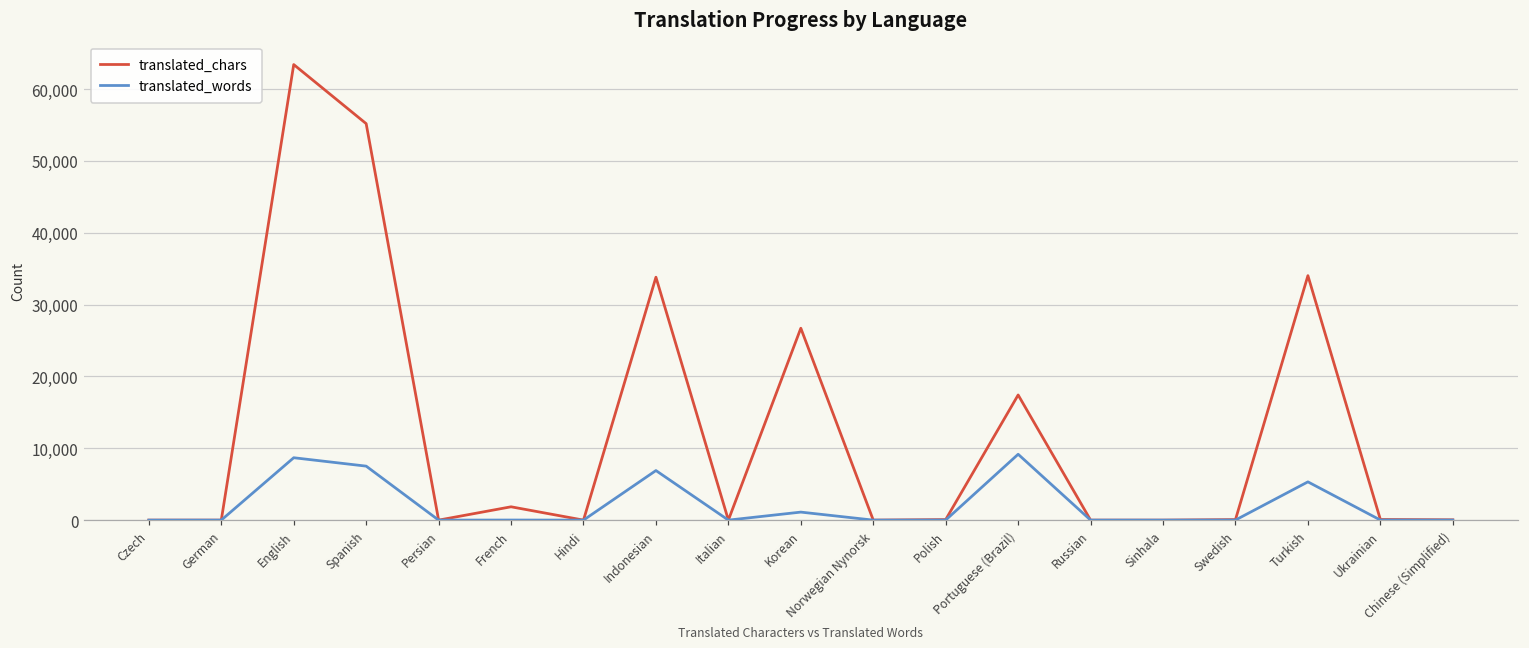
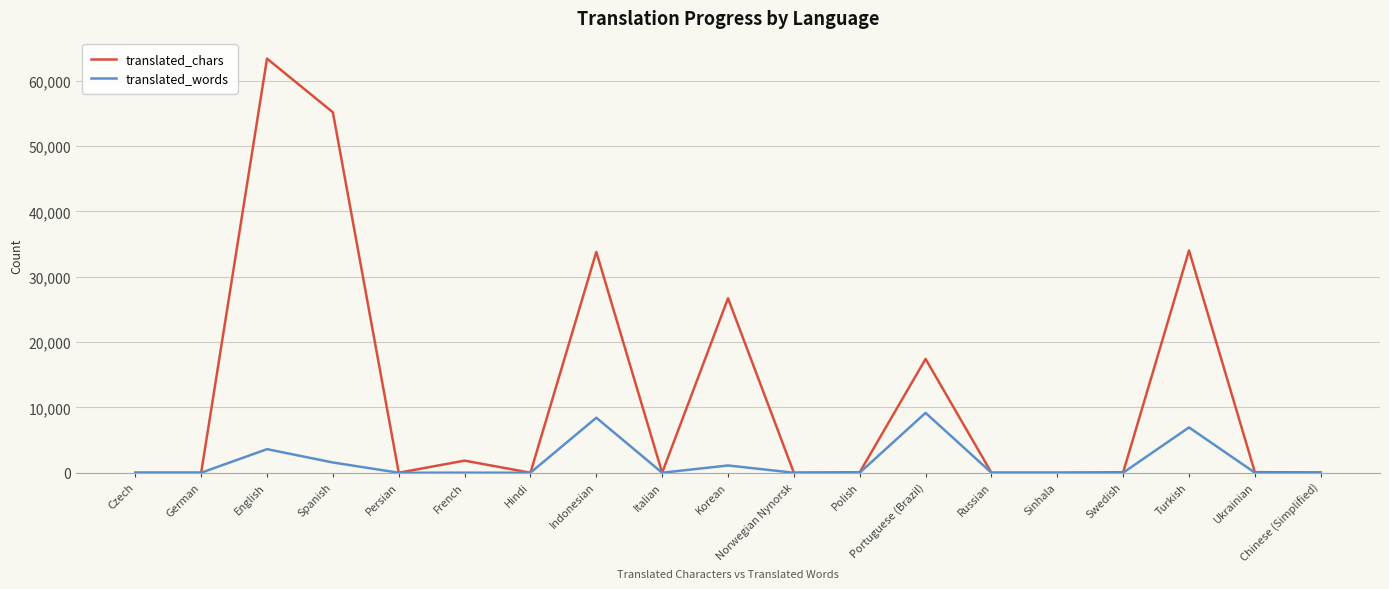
translated_words, English: 9,000 -> 4,000
translated_words, Spanish: 8,000 -> 2,000
translated_words, Indonesian: 7,000 -> 8,000
translated_words, Turkish: 5,000 -> 7,000
